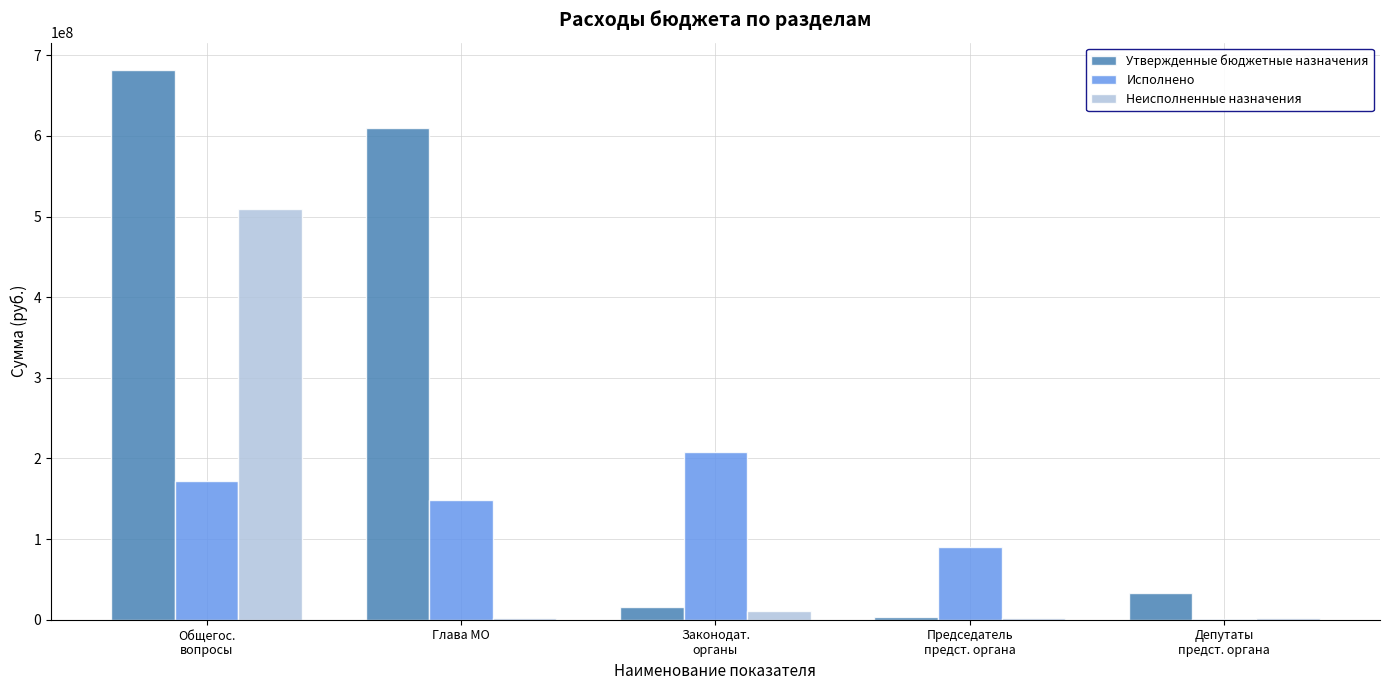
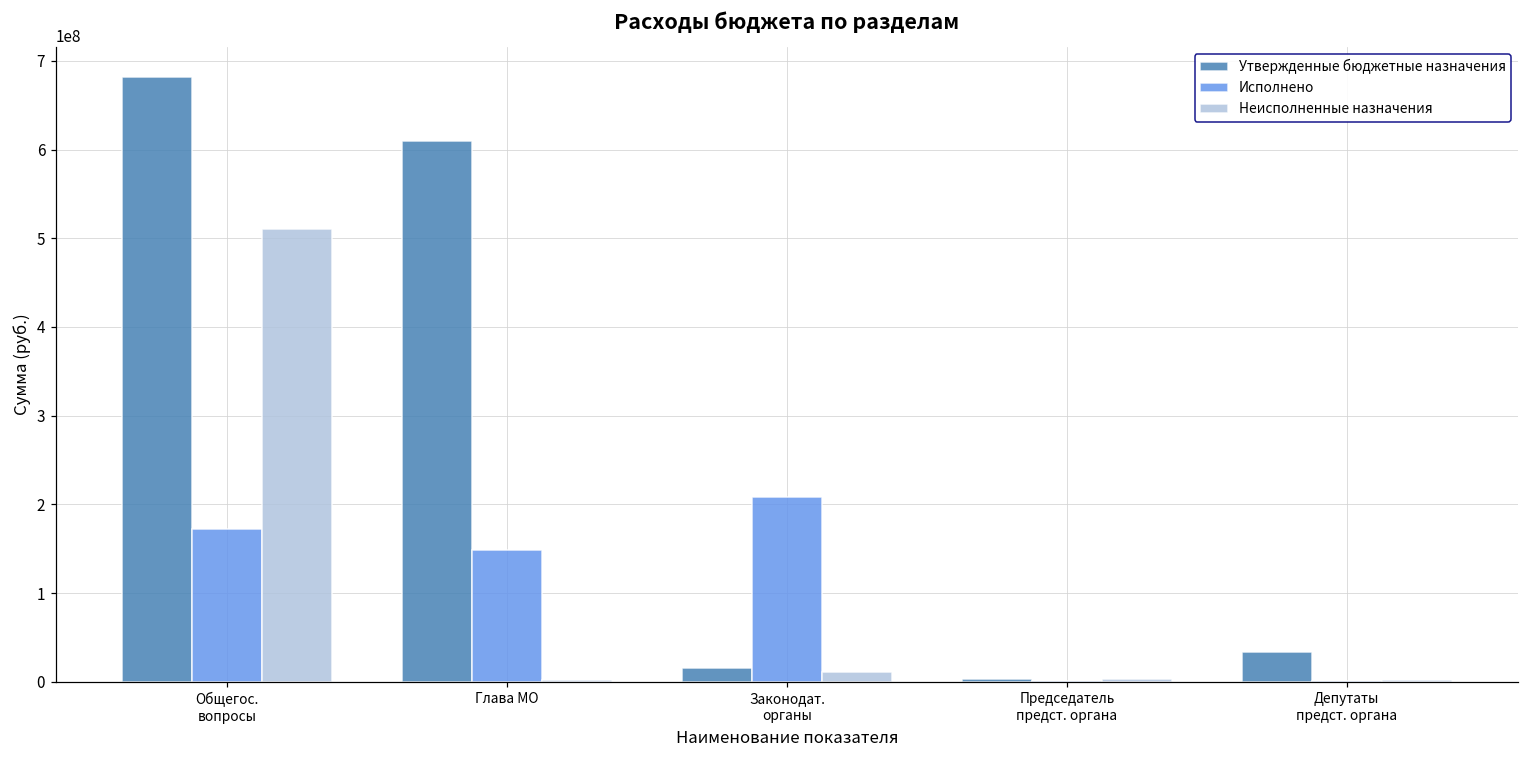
Исполнено, Председатель предст. органа: 90000000 -> 0
